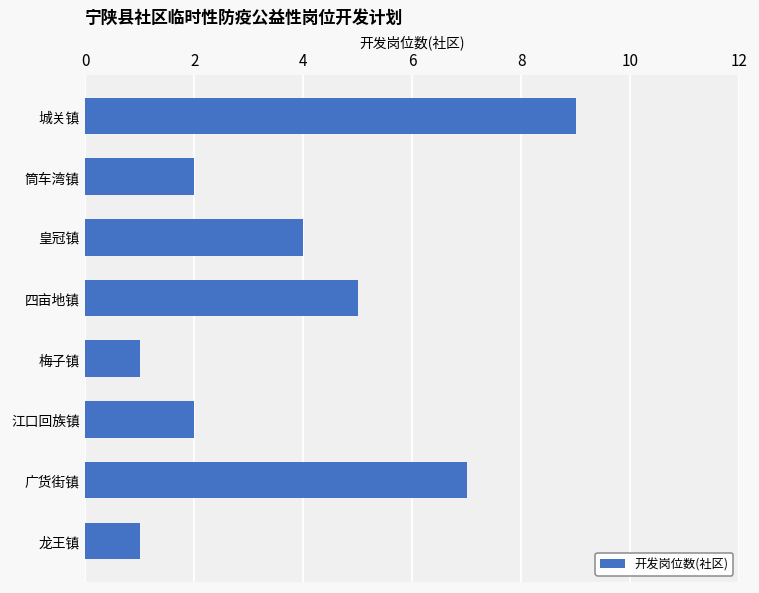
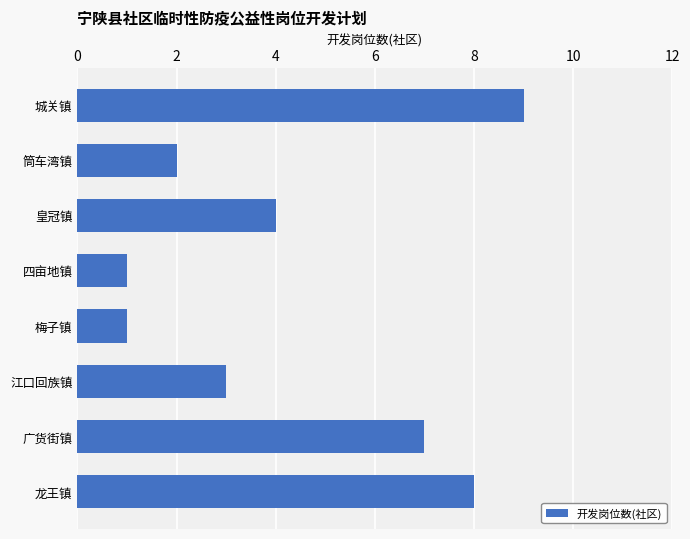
四亩地镇: 5 -> 1
江口回族镇: 2 -> 3
龙王镇: 1 -> 8
